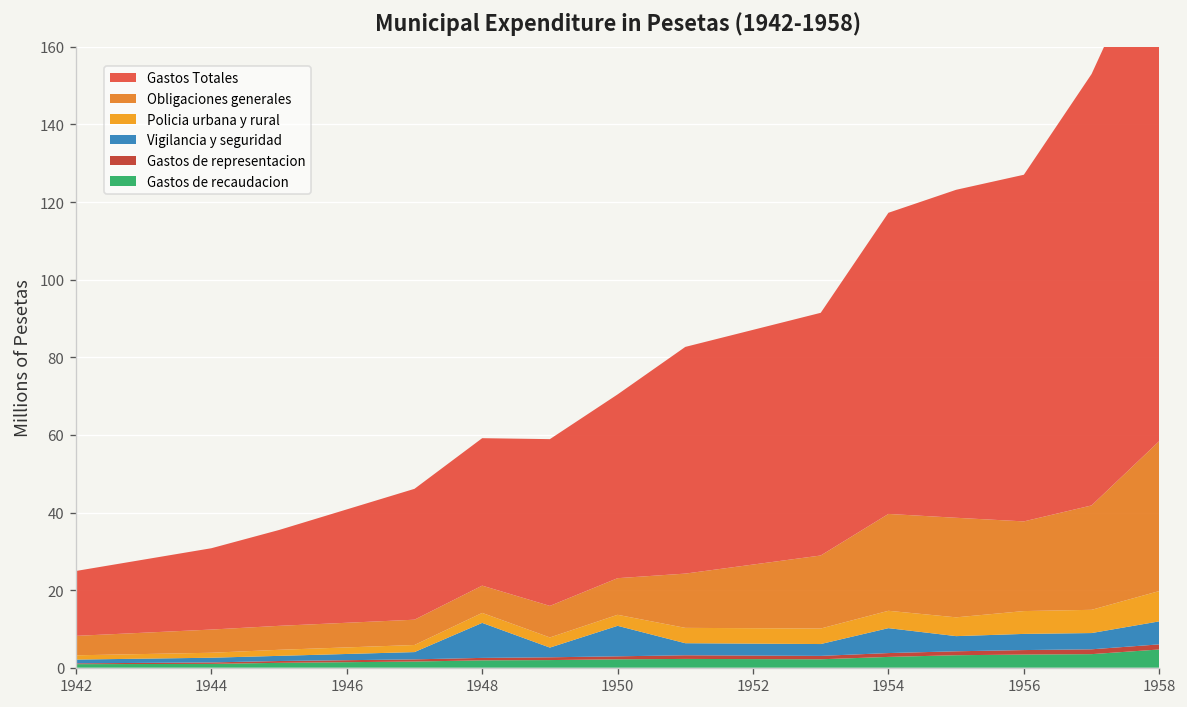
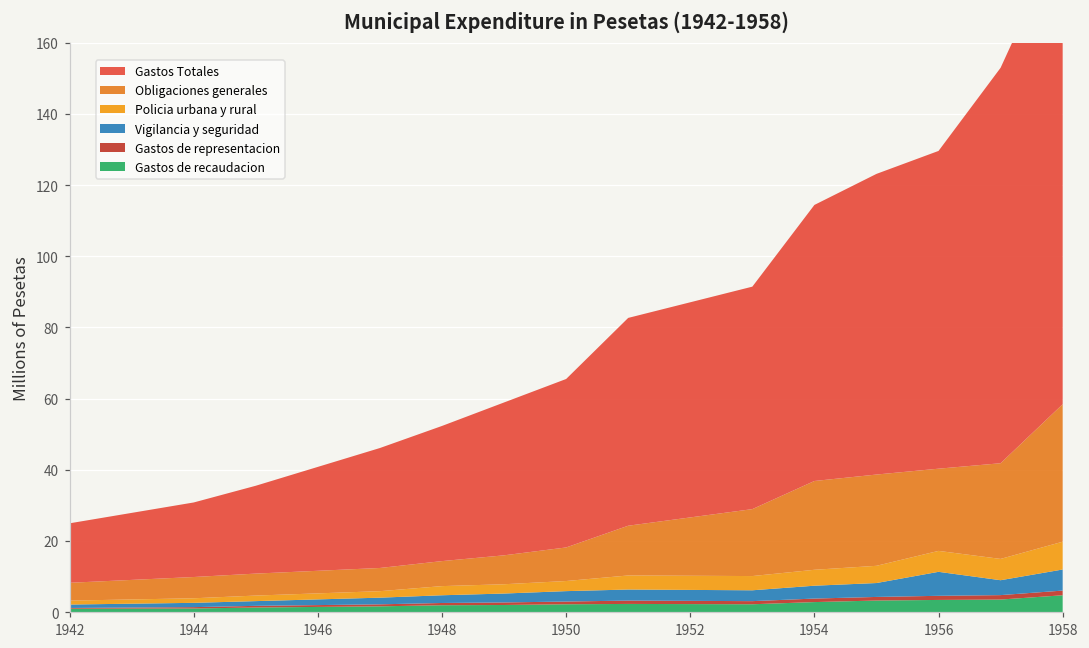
Vigilancia y seguridad, 1948: 9 -> 2
Vigilancia y seguridad, 1950: 8 -> 3
Vigilancia y seguridad, 1954: 6 -> 4
Vigilancia y seguridad, 1956: 4 -> 7
